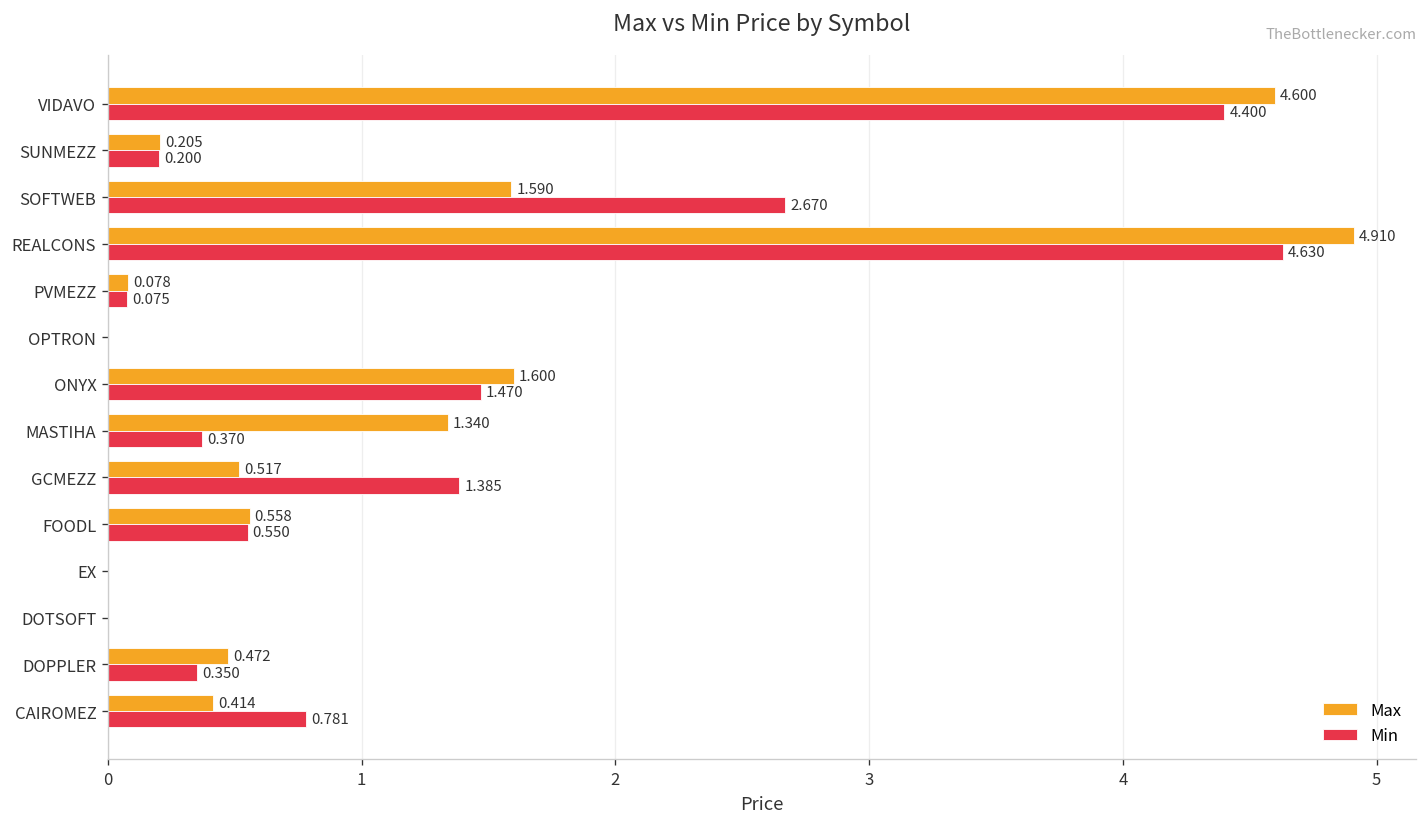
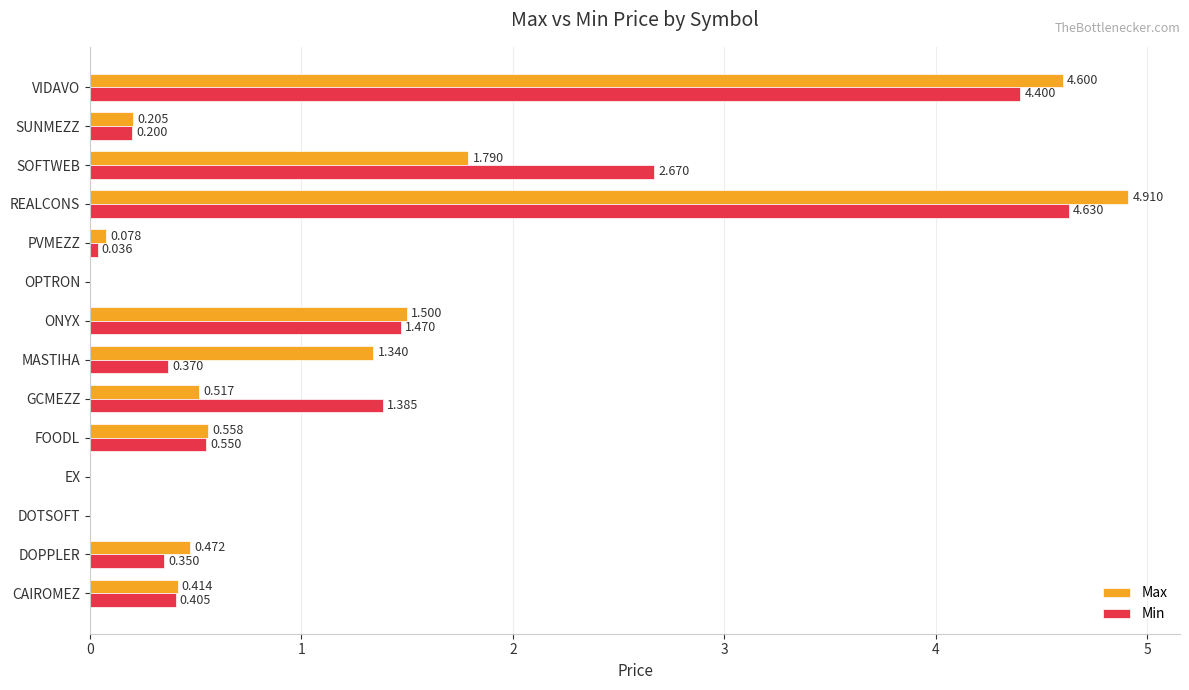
Max, SOFTWEB: 1.590 -> 1.790
Min, PVMEZZ: 0.075 -> 0.036
Max, ONYX: 1.600 -> 1.500
Min, CAIROMEZ: 0.781 -> 0.405
